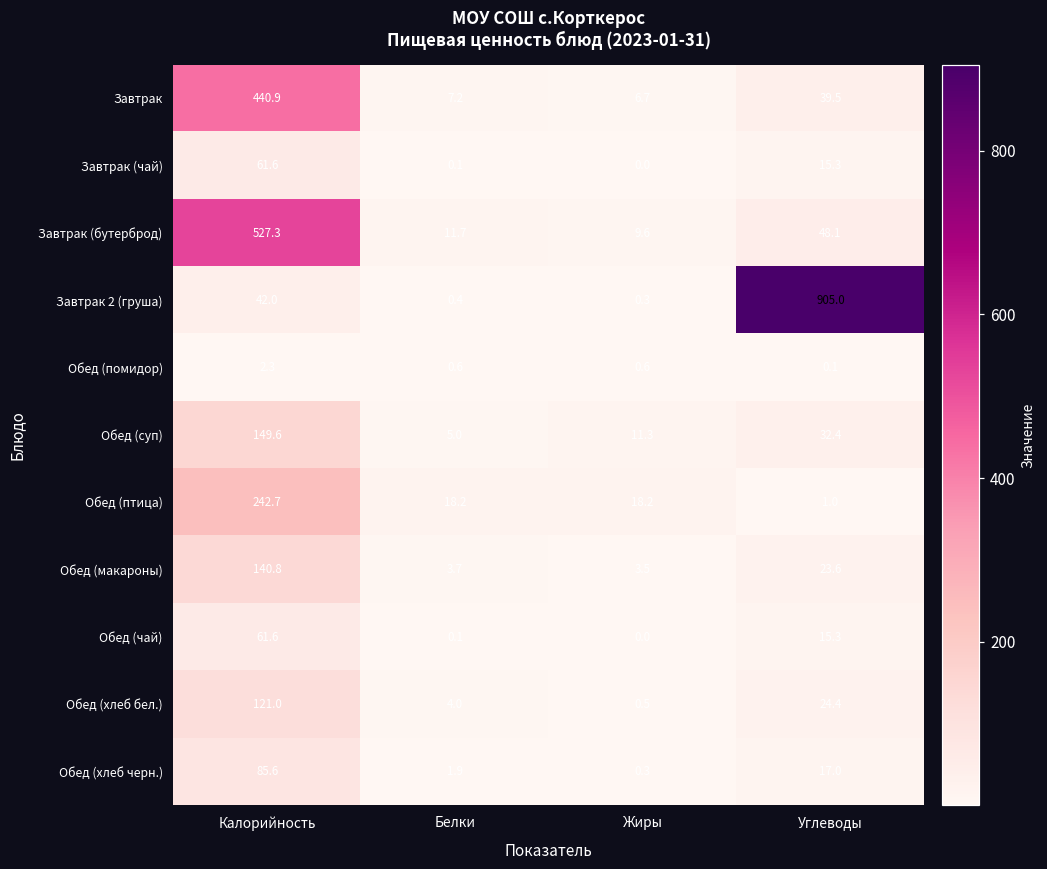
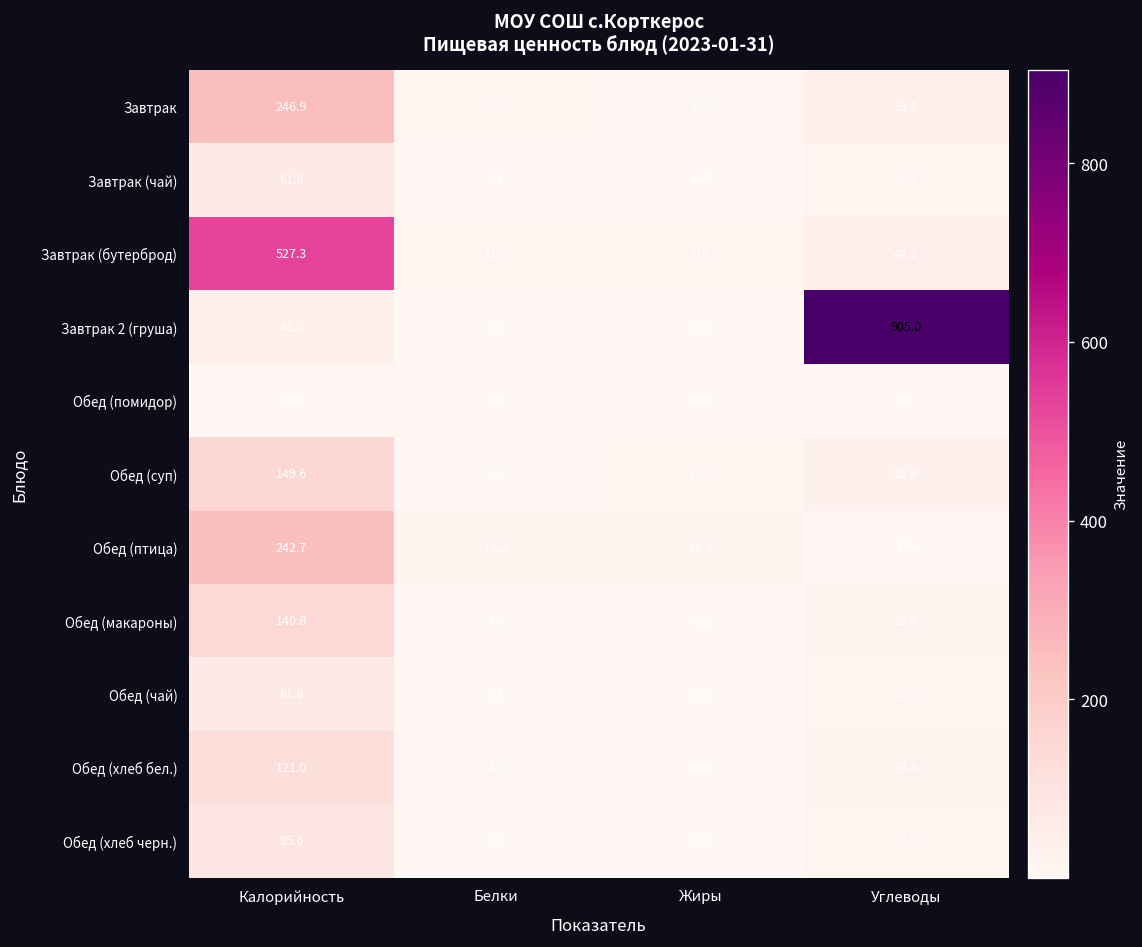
Завтрак, Калорийность: 440.9 -> 246.9
